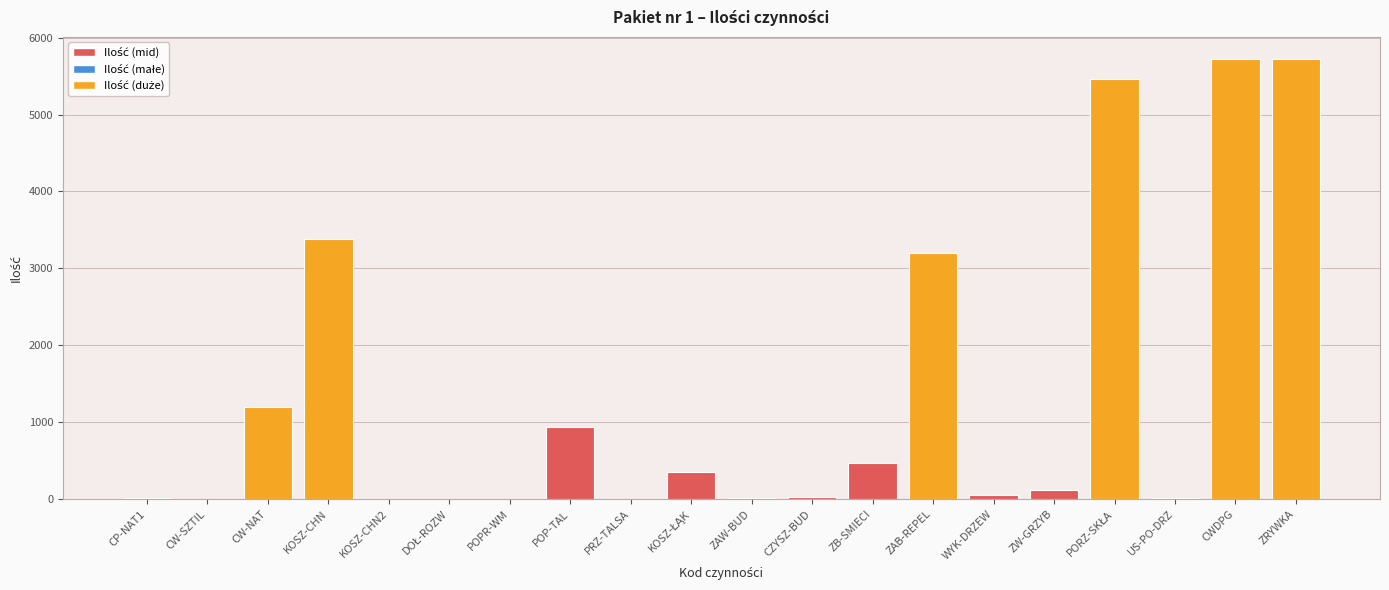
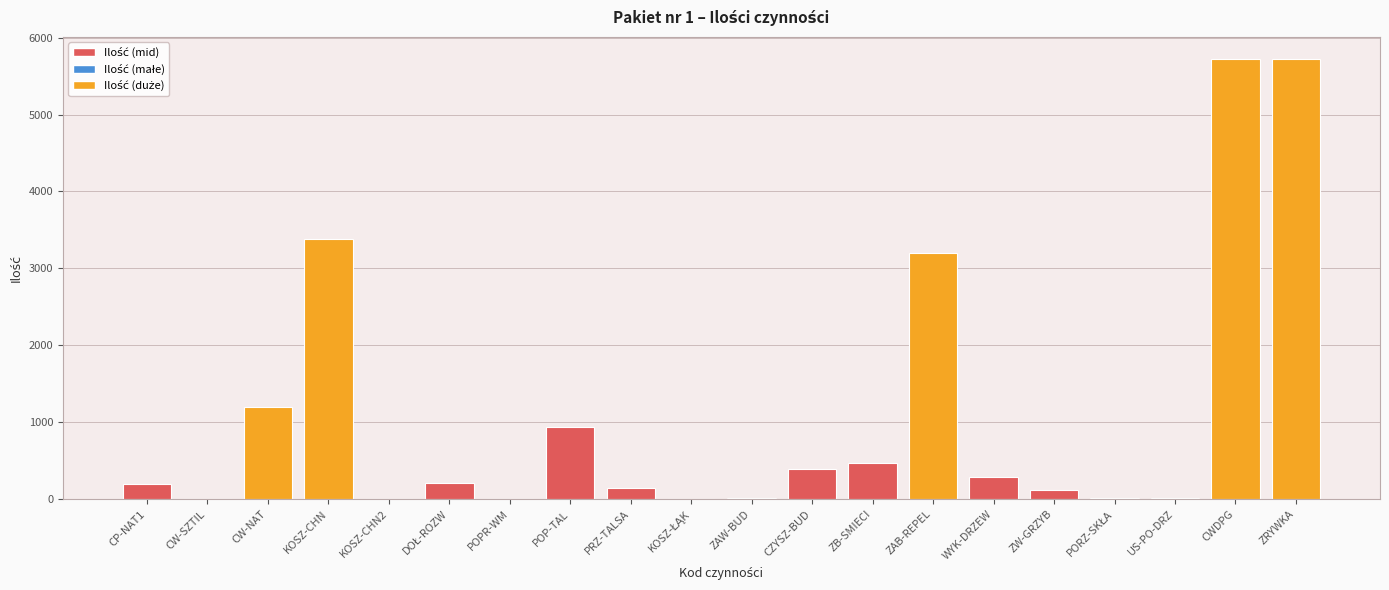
CP-NAT1: 0 -> 200
DOŁ-ROZW: 0 -> 200
PRZ-TALSA: 0 -> 100
KOSZ-ŁĄK: 400 -> 0
CZYSZ-BUD: 0 -> 400
WYK-DRZEW: 100 -> 300
PORZ-SKŁA: 5500 -> 0
